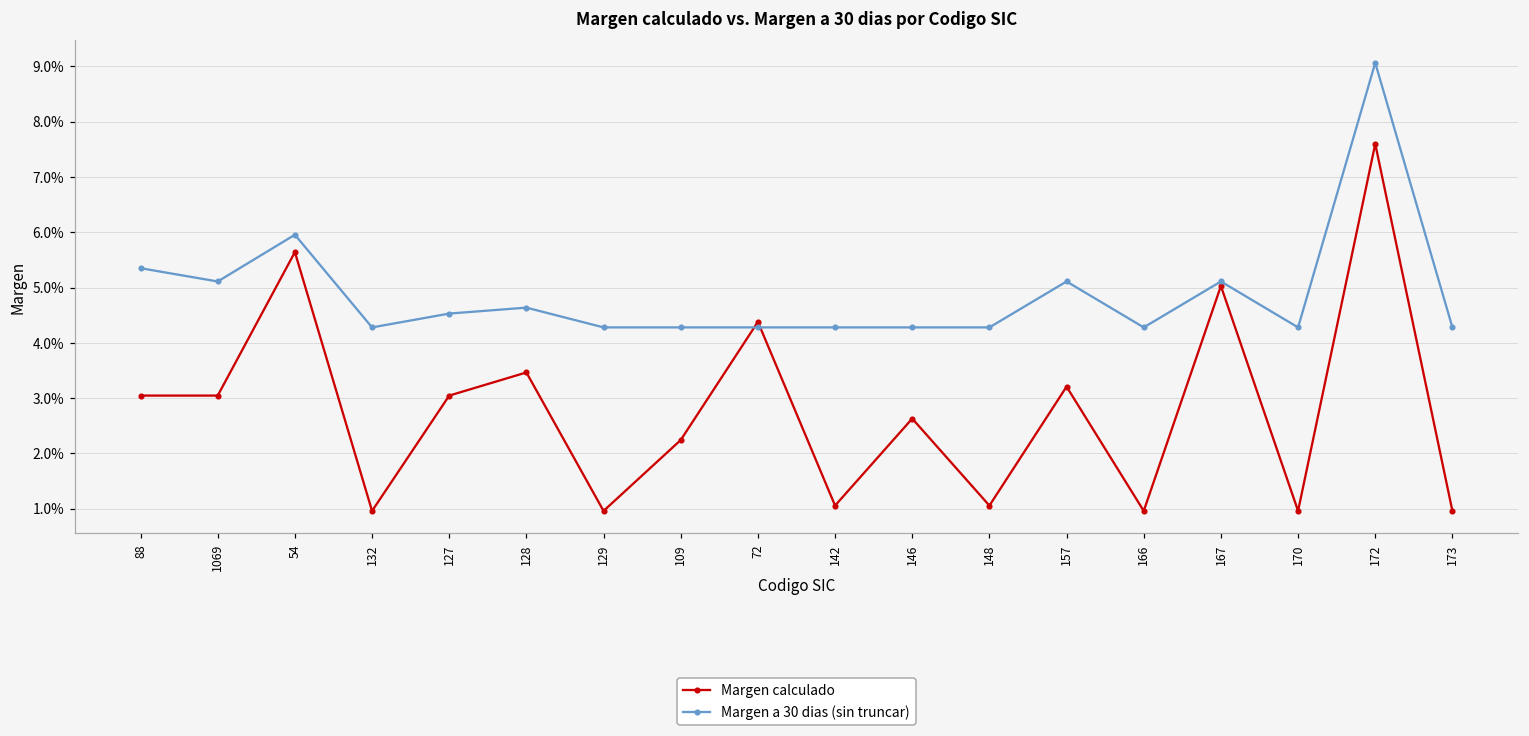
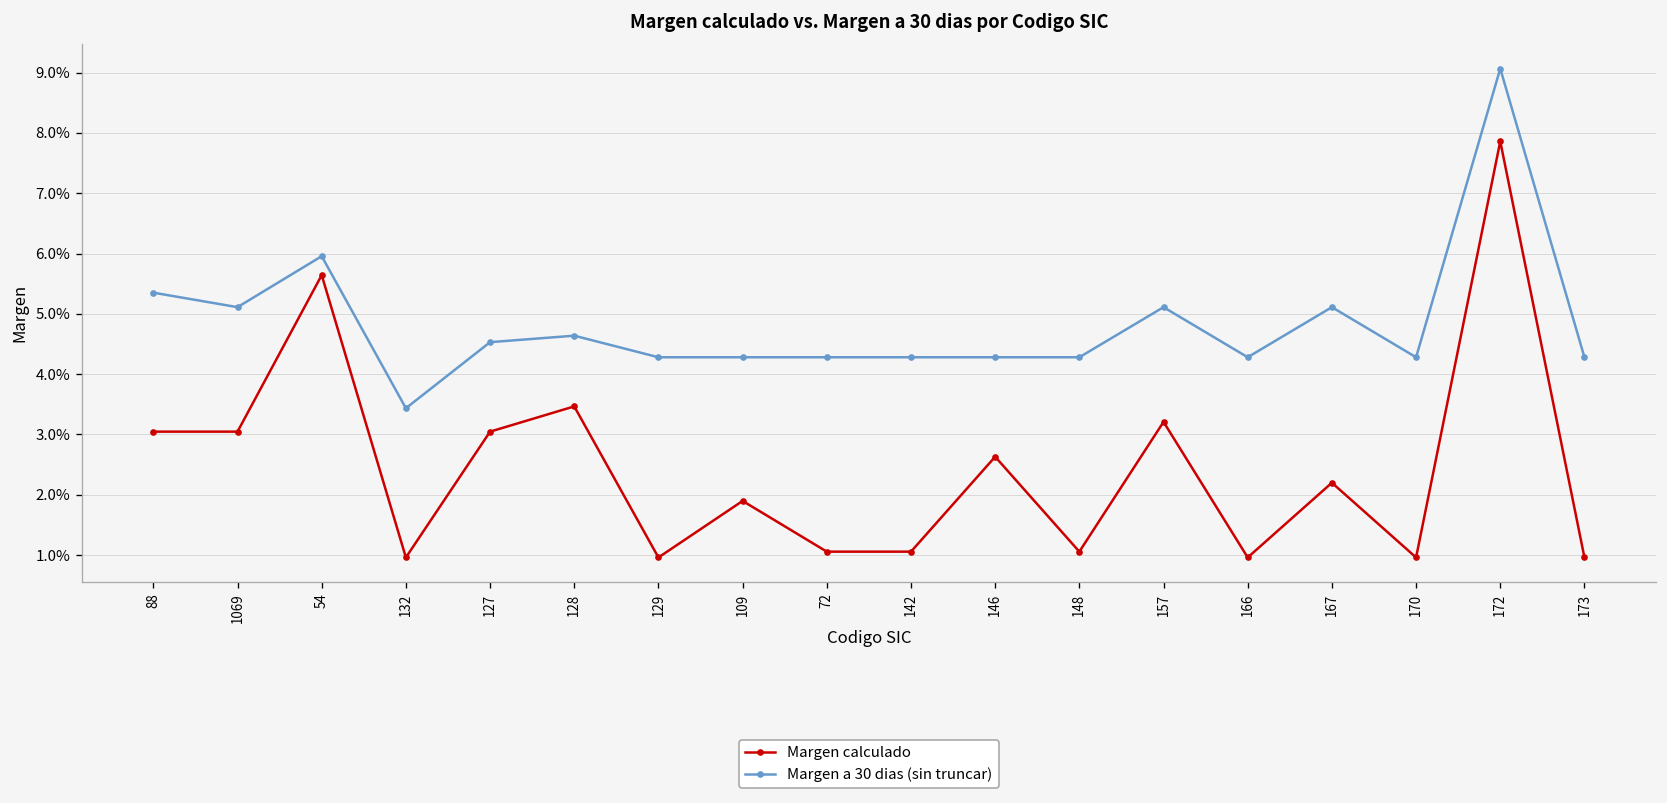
Margen a 30 dias (sin truncar), 132: 4.3% -> 3.4%
Margen calculado, 109: 2.2% -> 1.9%
Margen calculado, 72: 4.4% -> 1.1%
Margen calculado, 167: 5.0% -> 2.2%
Margen calculado, 172: 7.6% -> 7.9%
